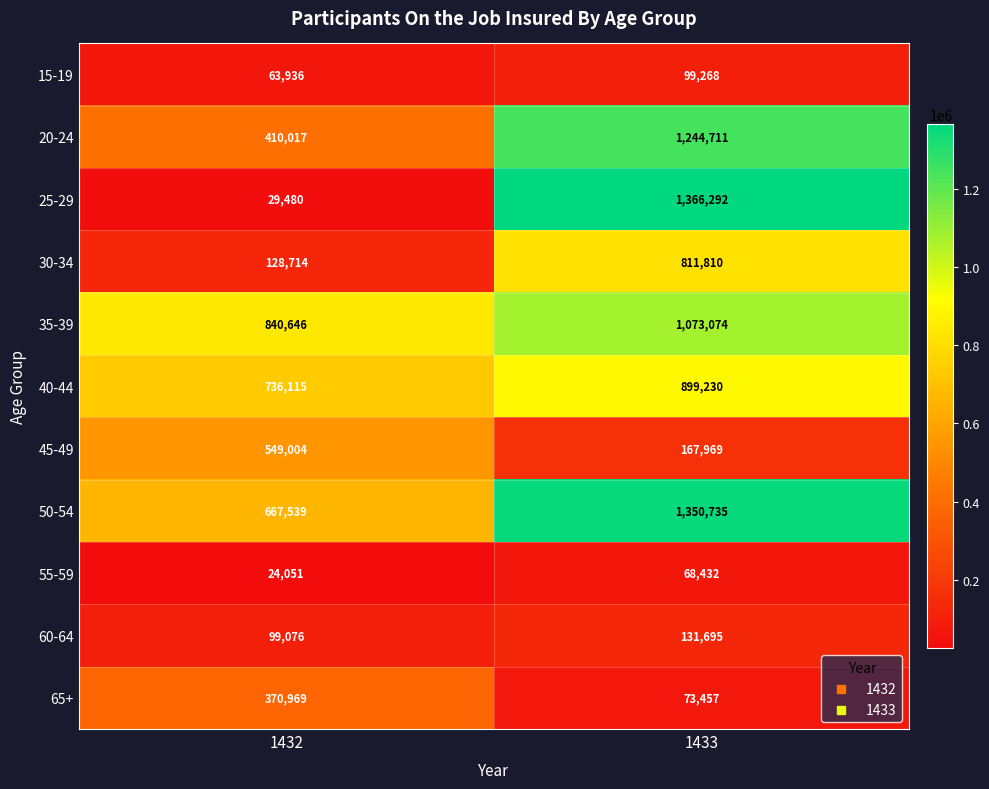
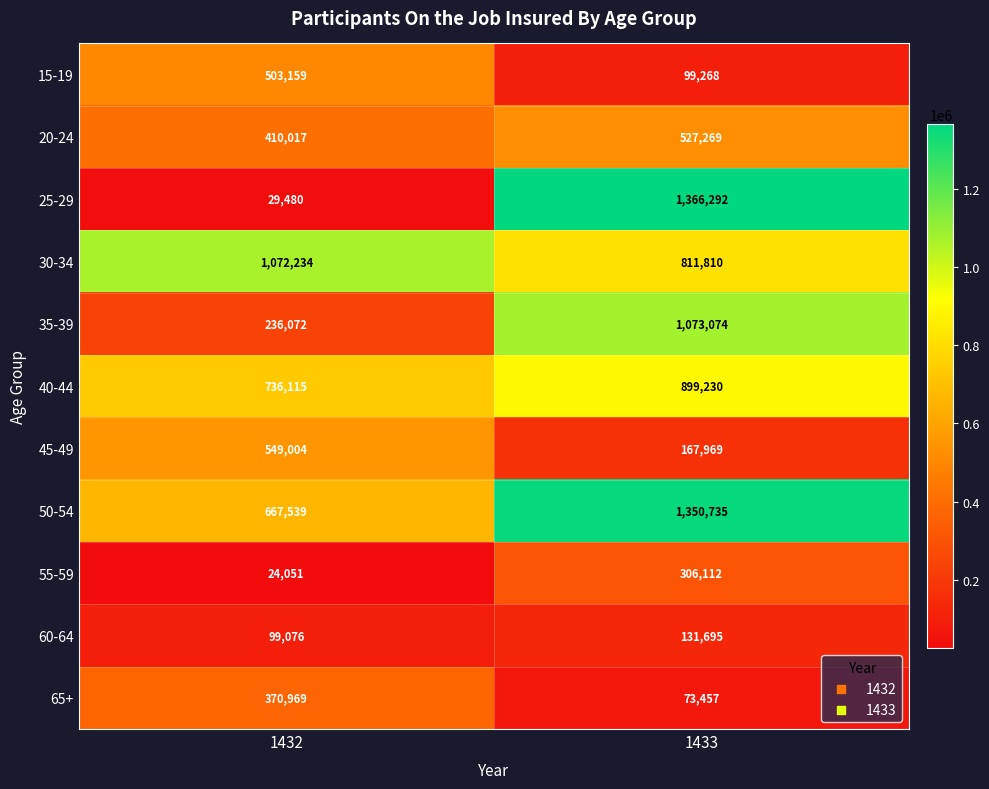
15-19, 1432: 63,936 -> 503,159
20-24, 1433: 1,244,711 -> 527,269
30-34, 1432: 128,714 -> 1,072,234
35-39, 1432: 840,646 -> 236,072
55-59, 1433: 68,432 -> 306,112
